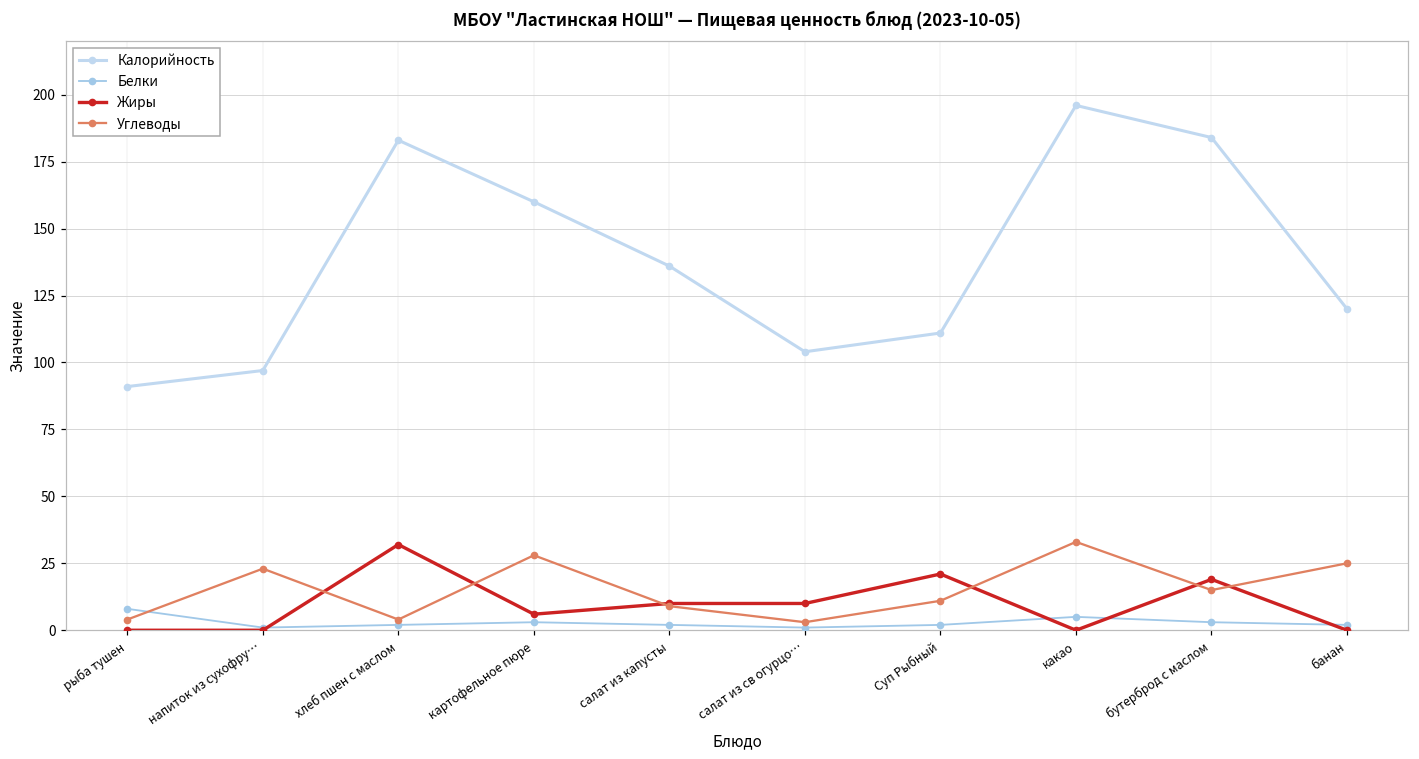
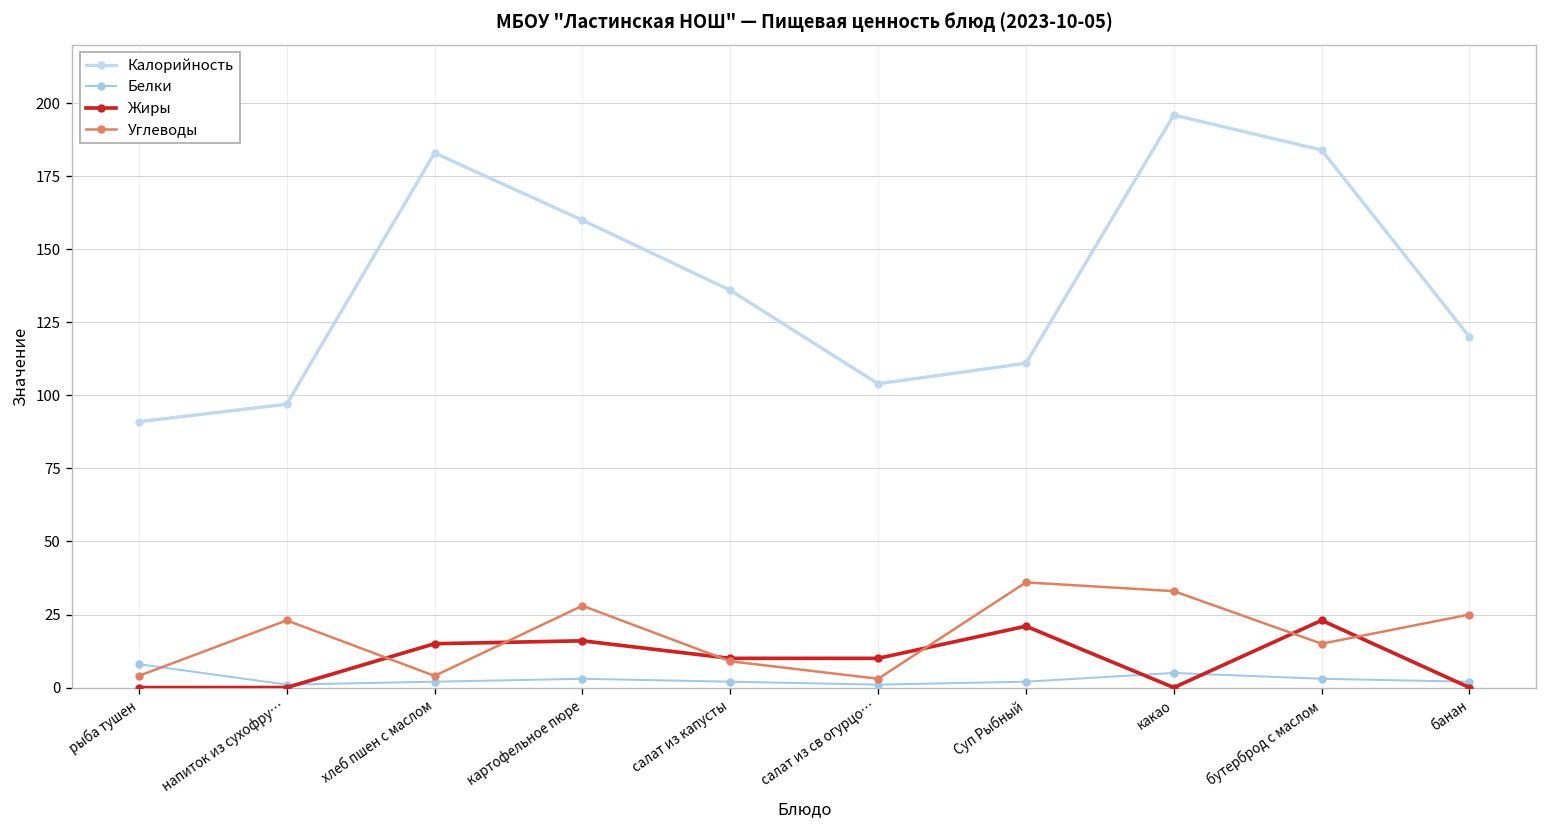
Жиры, хлеб пшен с маслом: 32 -> 15
Жиры, картофельное пюре: 6 -> 16
Углеводы, Суп Рыбный: 11 -> 36
Жиры, бутерброд с маслом: 19 -> 23
